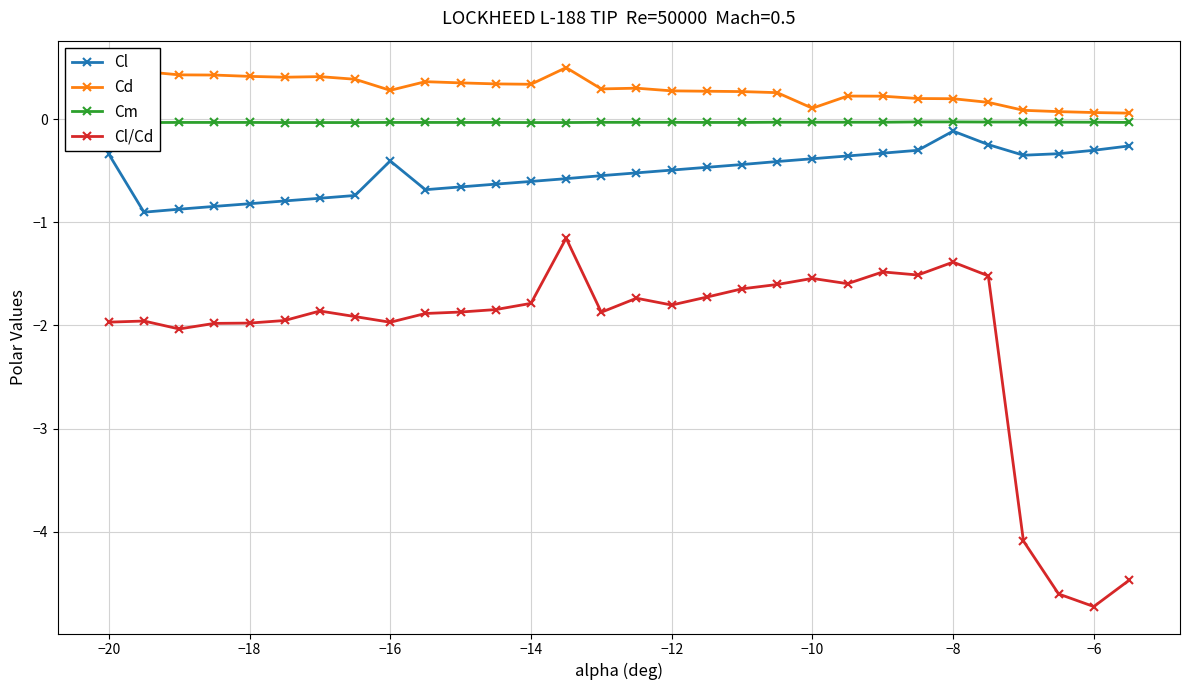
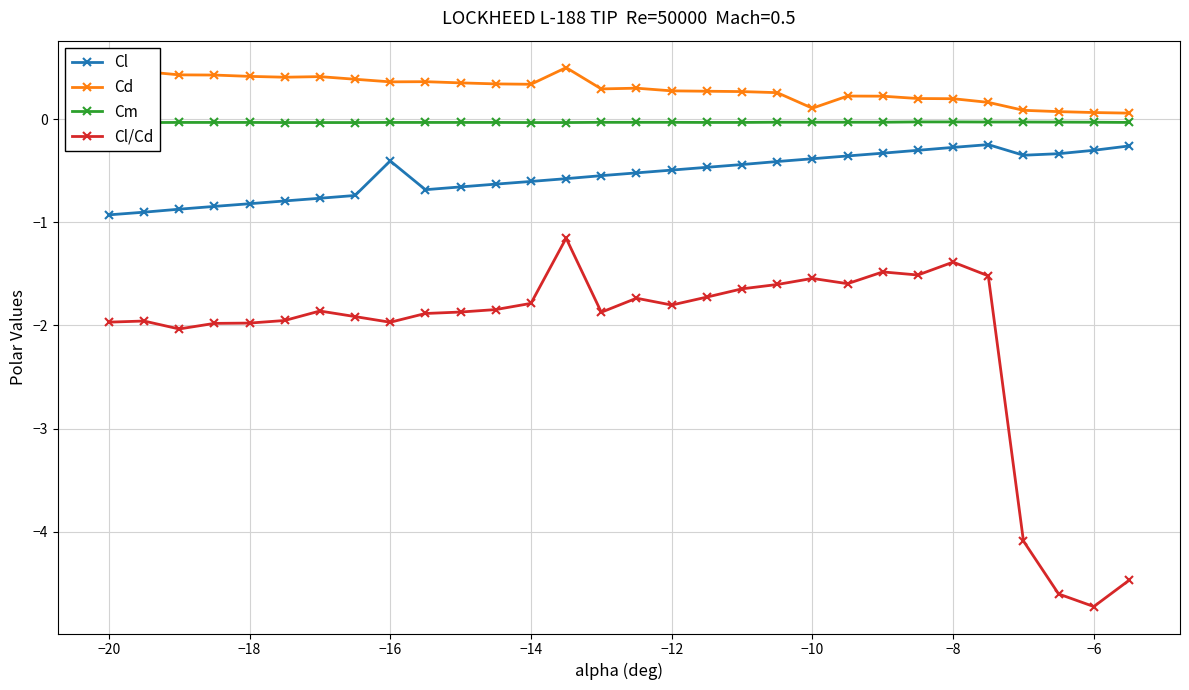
Cl, −20: -0.34 -> -0.93
Cd, −16: 0.28 -> 0.36
Cl, −8: -0.12 -> -0.27
